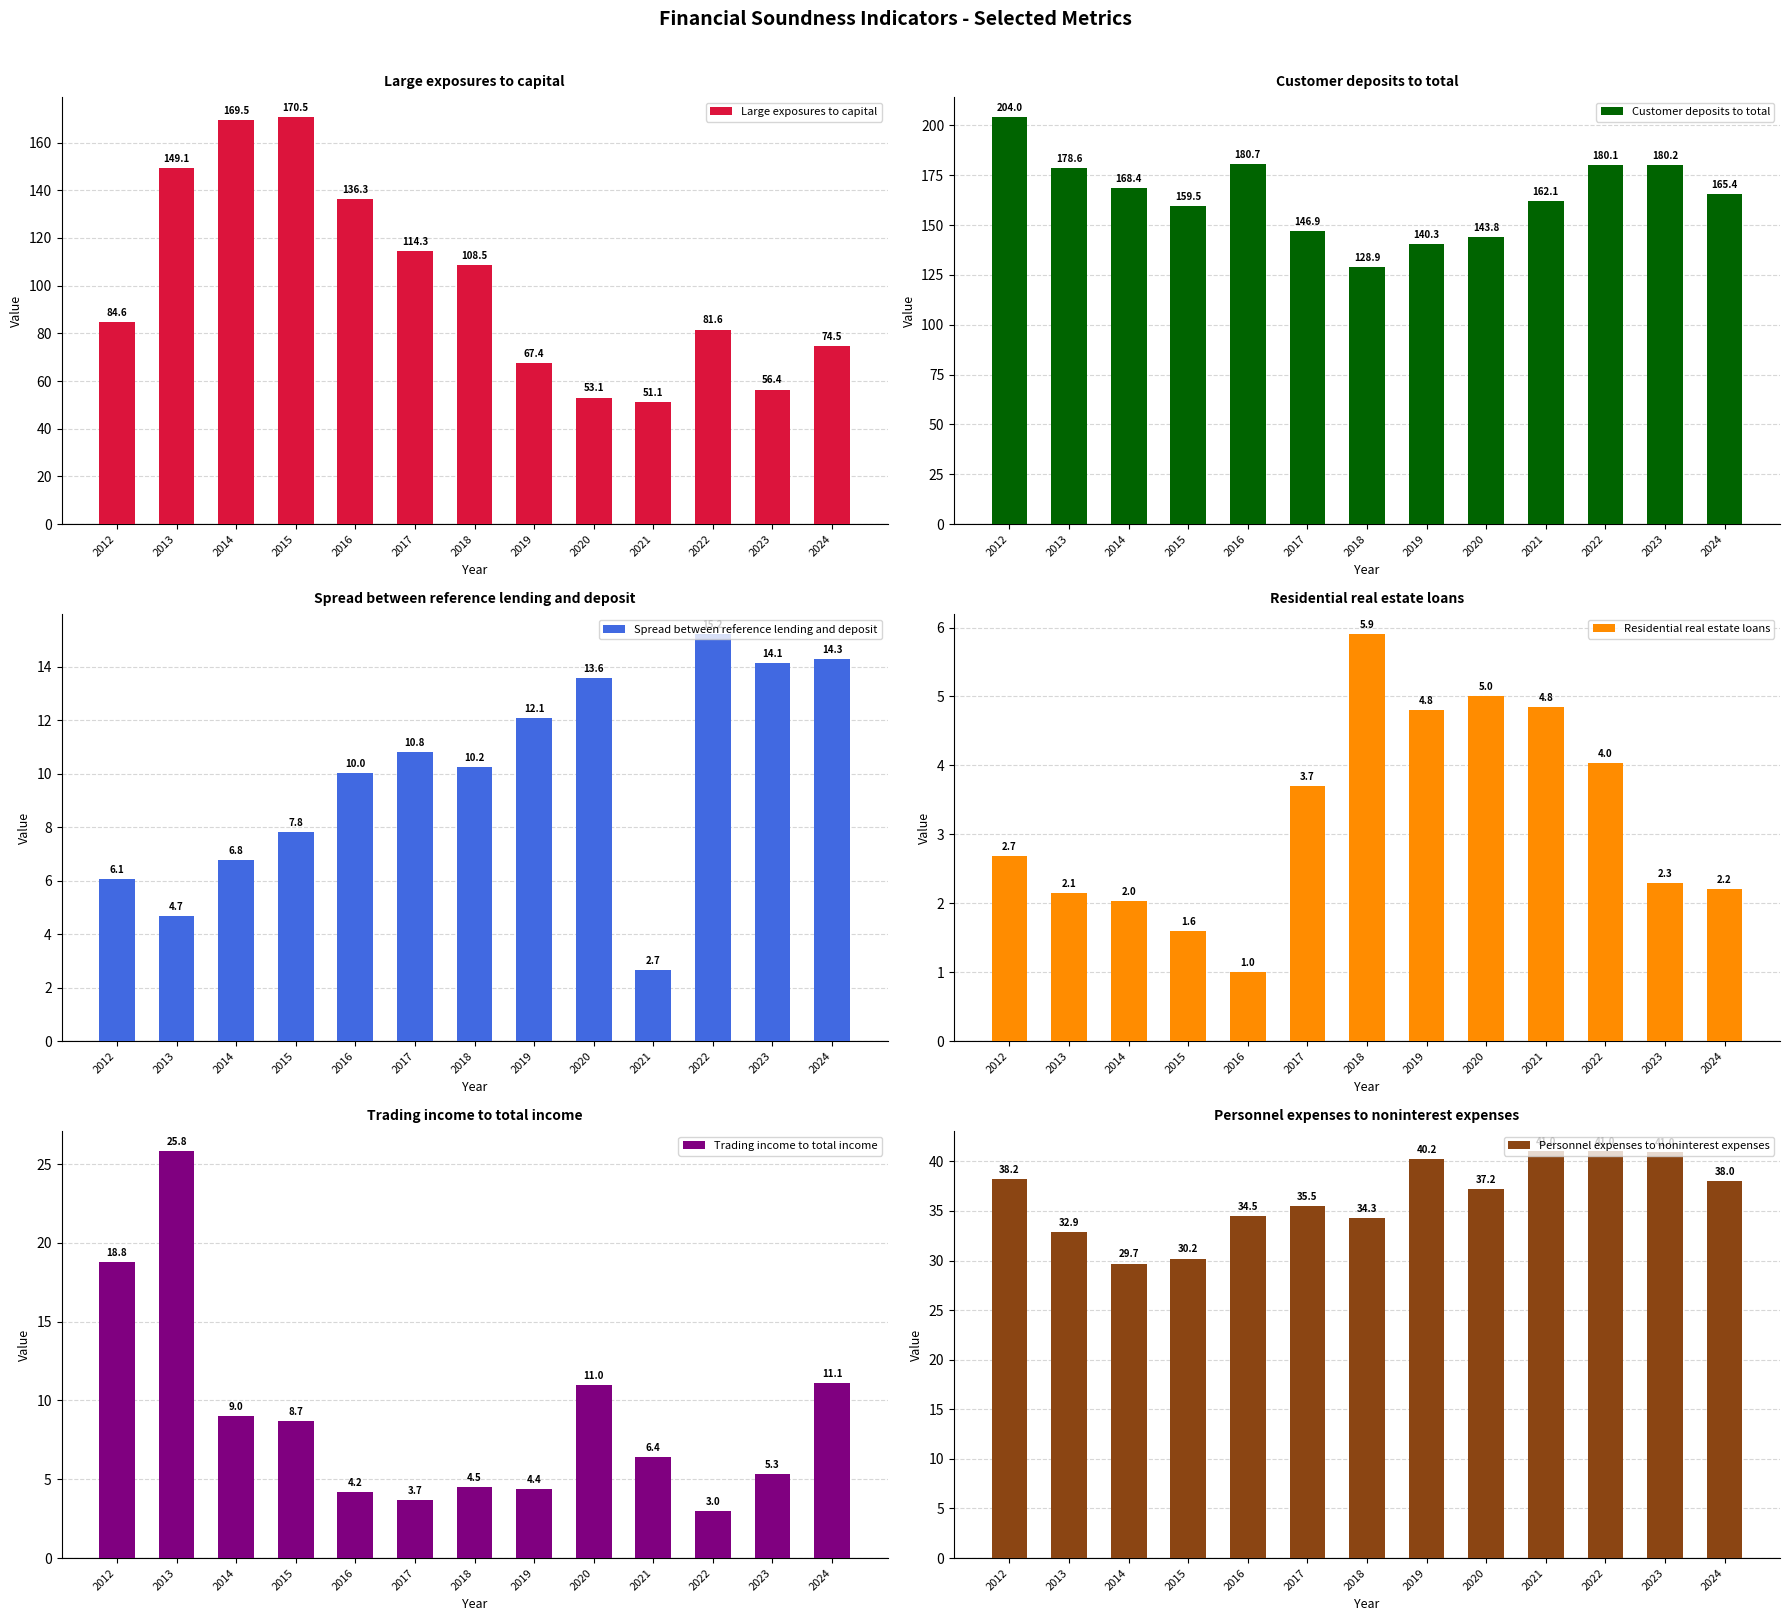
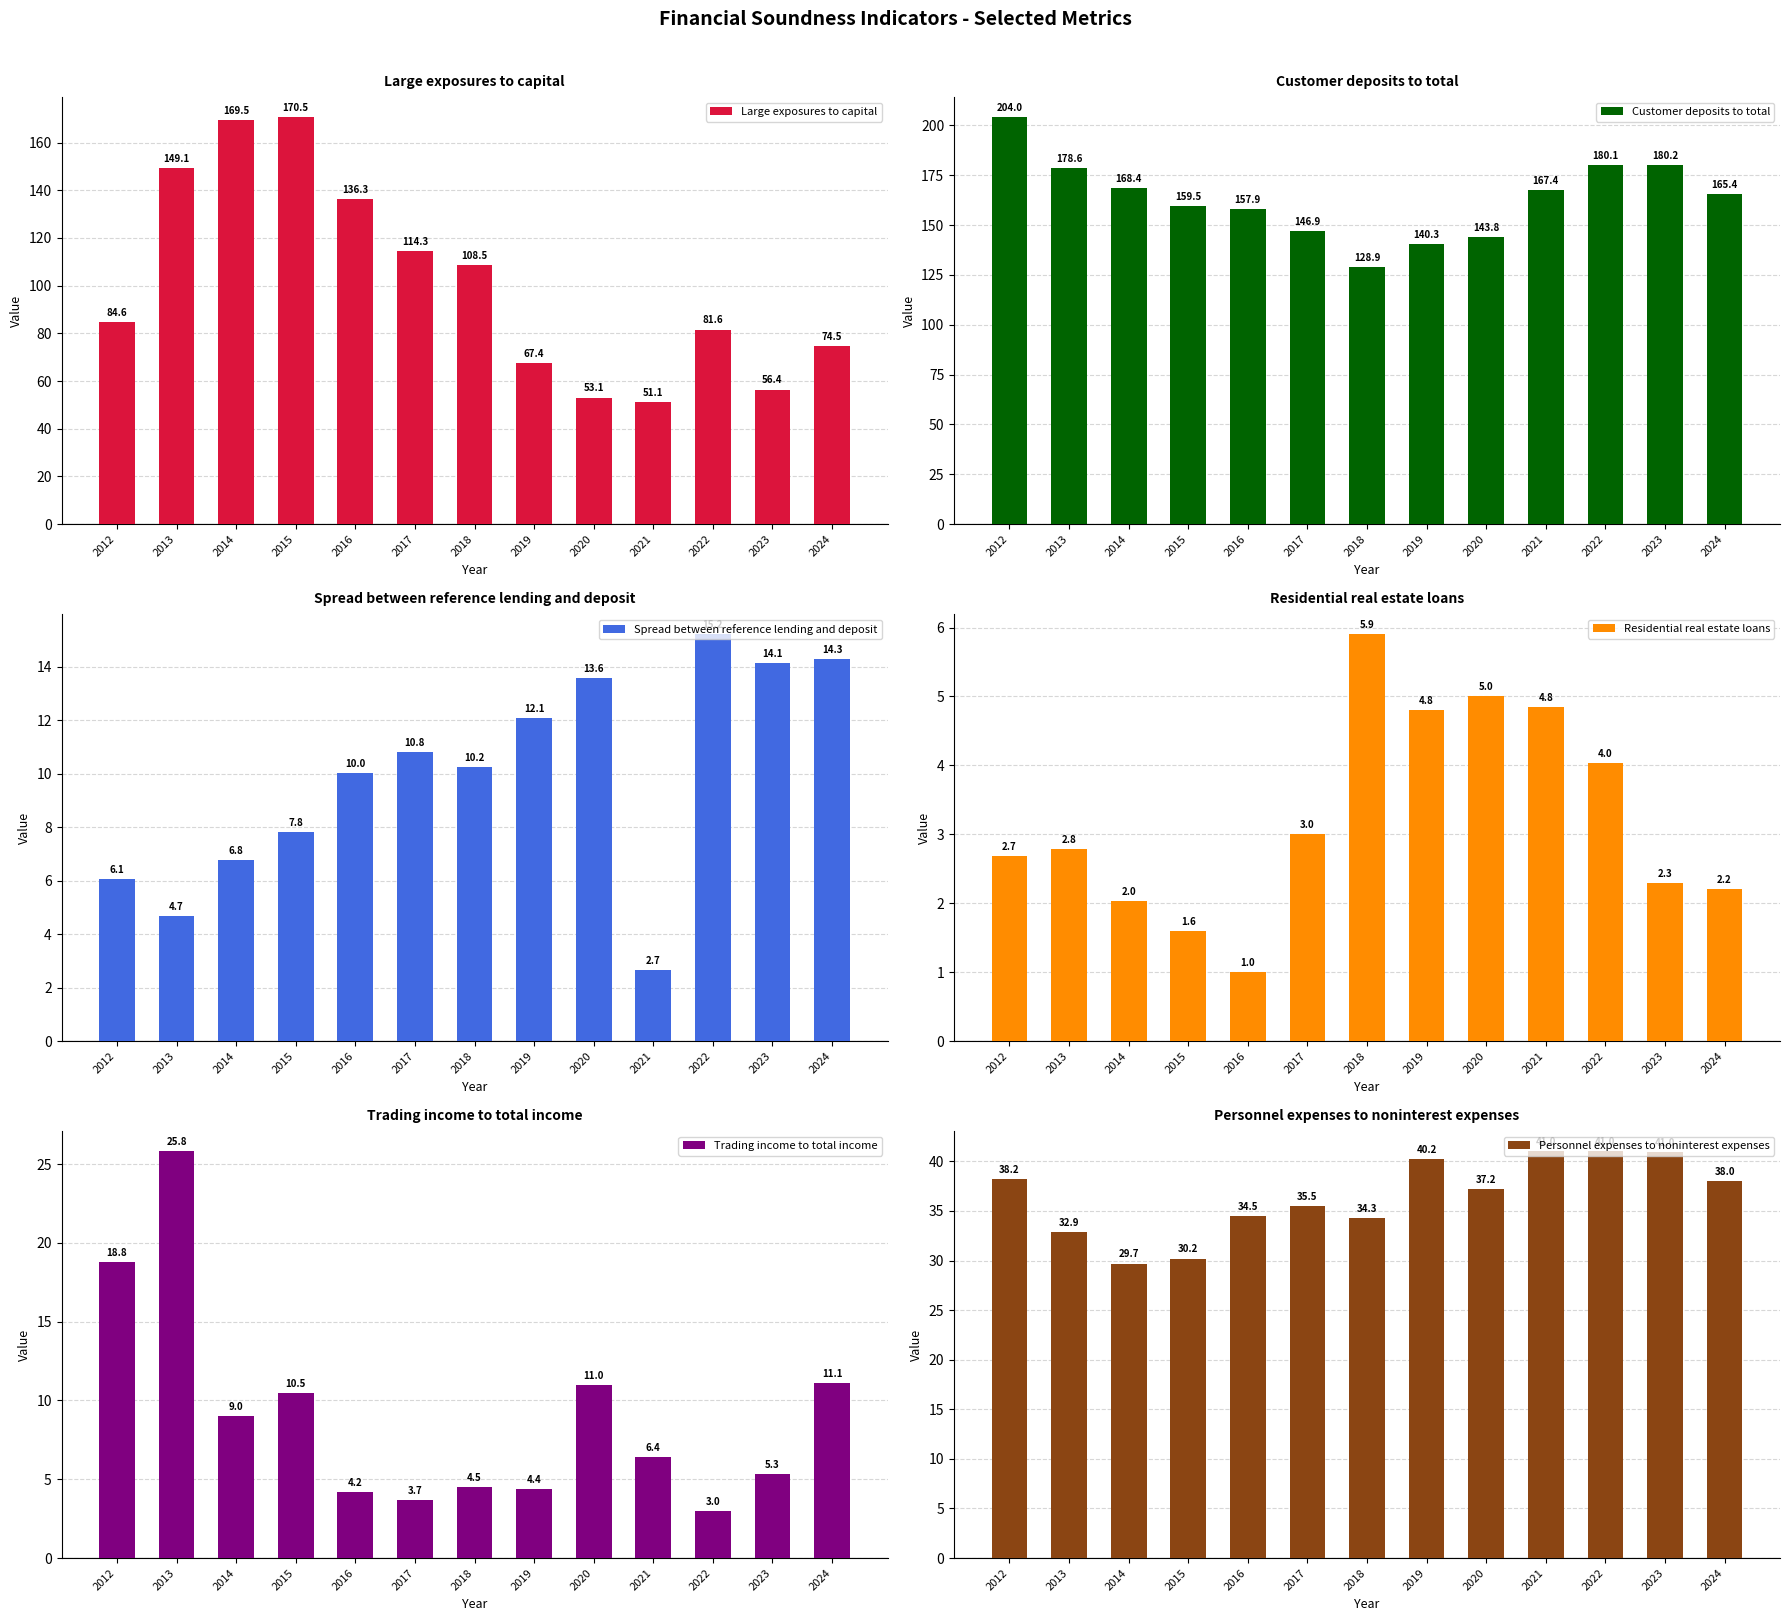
Customer deposits to total, 2016: 180.7 -> 157.9
Customer deposits to total, 2021: 162.1 -> 167.4
Residential real estate loans, 2013: 2.1 -> 2.8
Residential real estate loans, 2017: 3.7 -> 3.0
Trading income to total income, 2015: 8.7 -> 10.5
